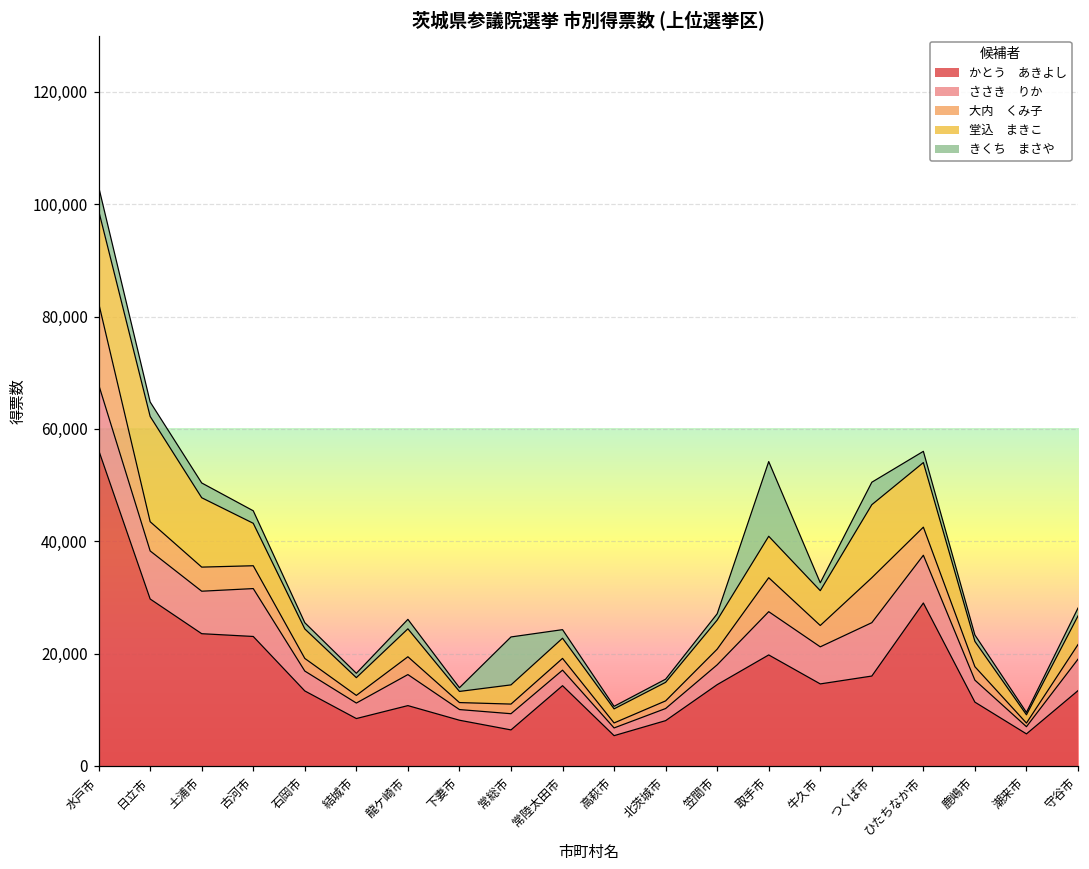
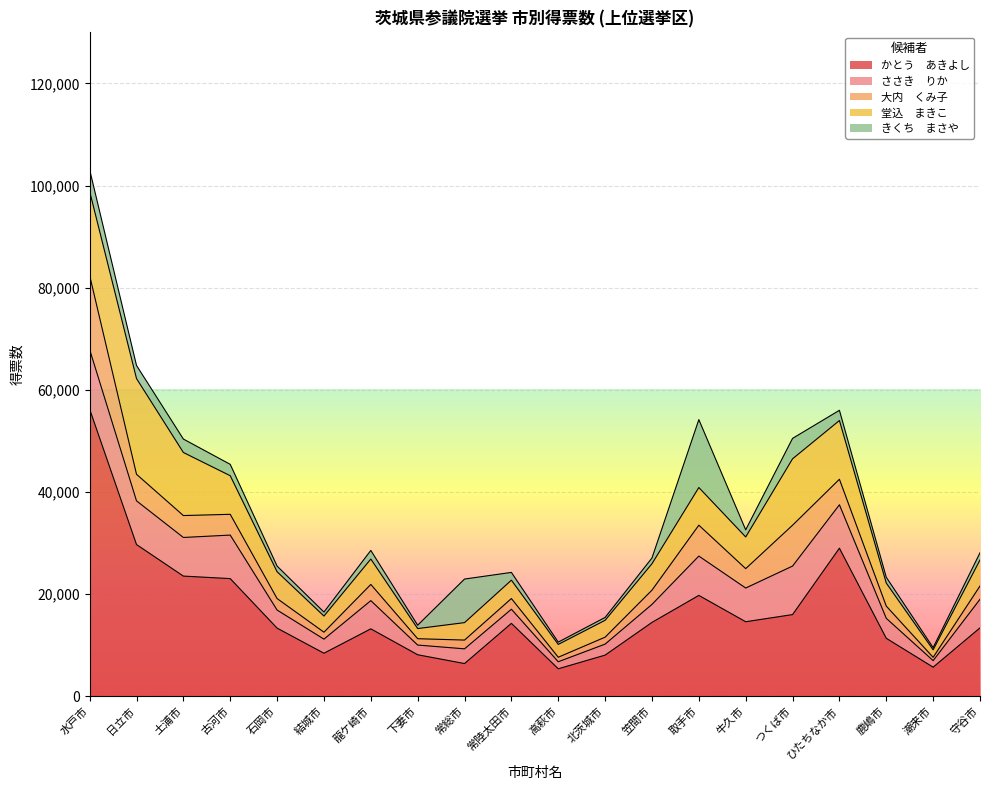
かとう あきよし, 龍ケ崎市: 11,000 -> 13,000
